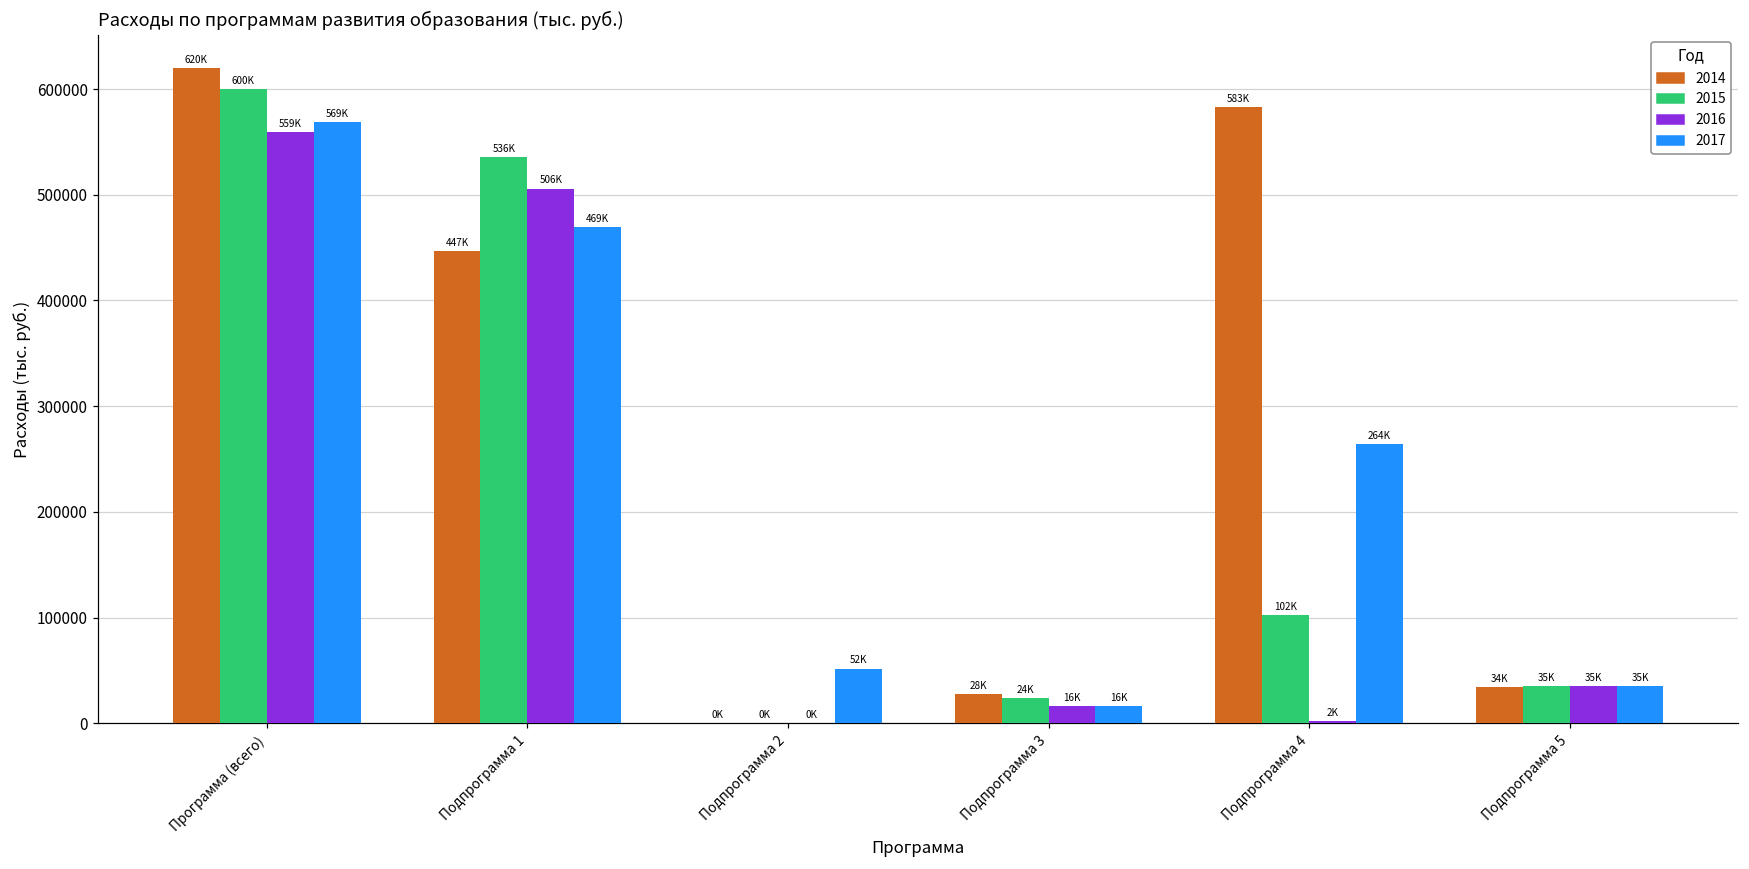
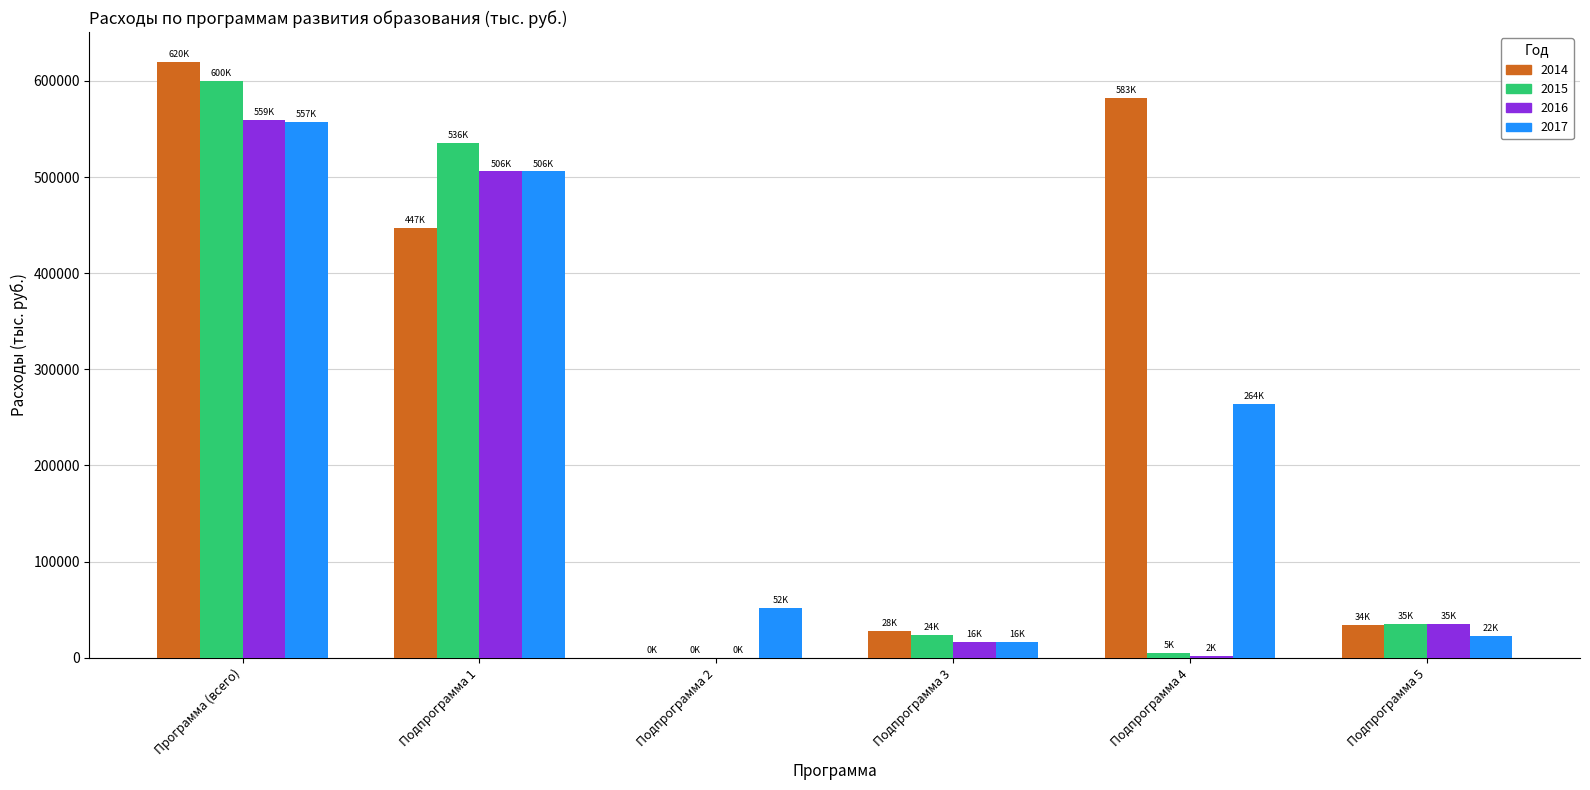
2017, Программа (всего): 569K -> 557K
2017, Подпрограмма 1: 469K -> 506K
2015, Подпрограмма 4: 102K -> 5K
2017, Подпрограмма 5: 35K -> 22K
